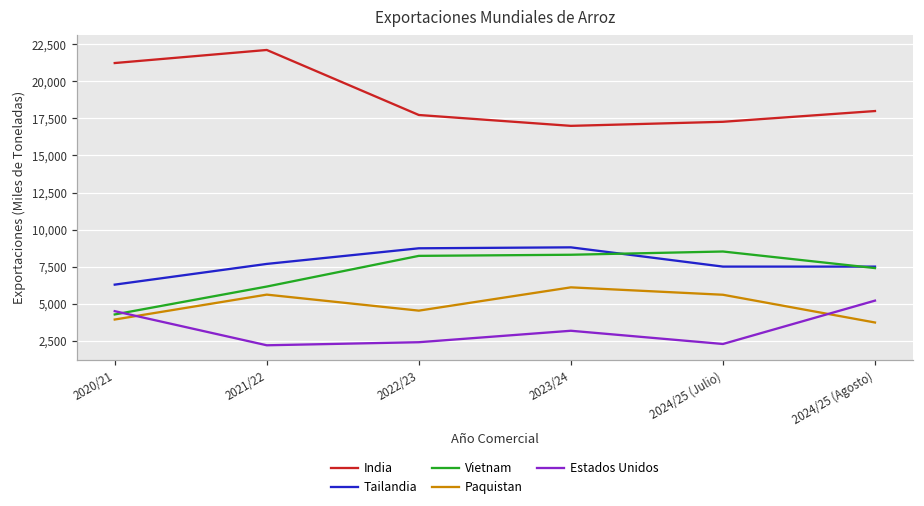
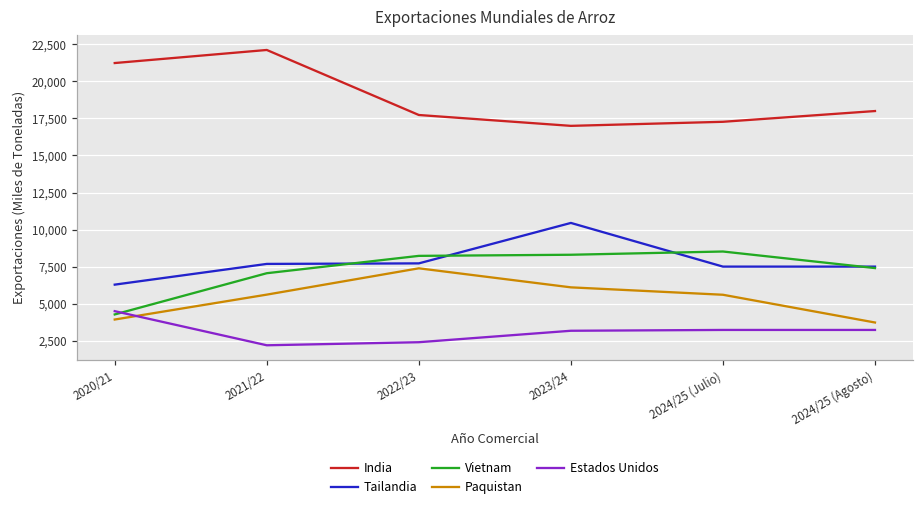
Vietnam, 2021/22: 6,200 -> 7,100
Tailandia, 2022/23: 8,700 -> 7,700
Paquistan, 2022/23: 4,500 -> 7,400
Tailandia, 2023/24: 8,800 -> 10,400
Estados Unidos, 2024/25 (Julio): 2,300 -> 3,200
Estados Unidos, 2024/25 (Agosto): 5,200 -> 3,200
